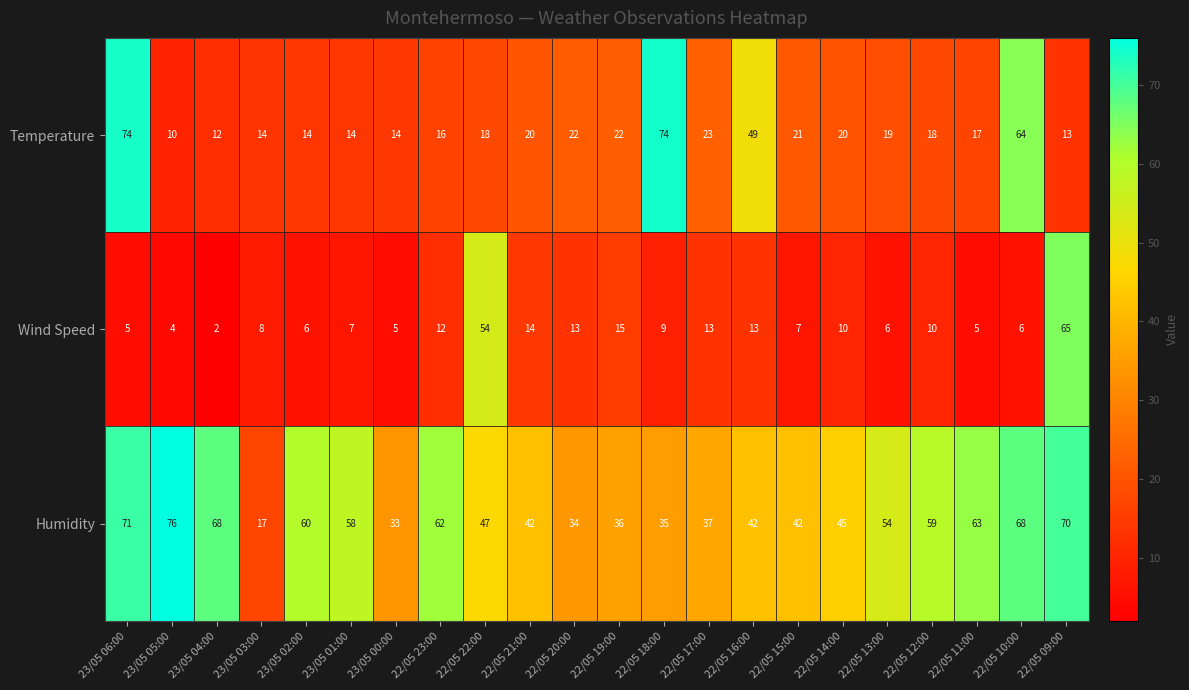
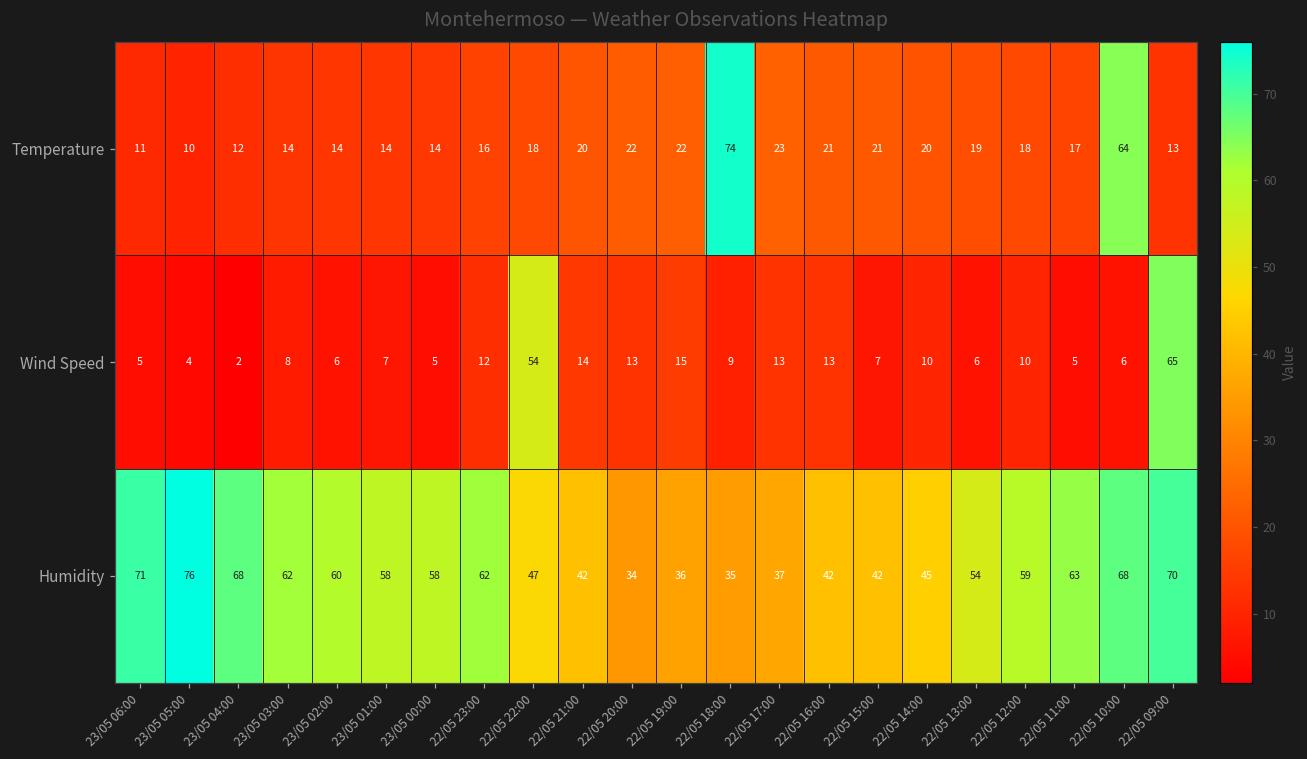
Temperature, 23/05 06:00: 74 -> 11
Temperature, 22/05 16:00: 49 -> 21
Humidity, 23/05 03:00: 17 -> 62
Humidity, 23/05 00:00: 33 -> 58
